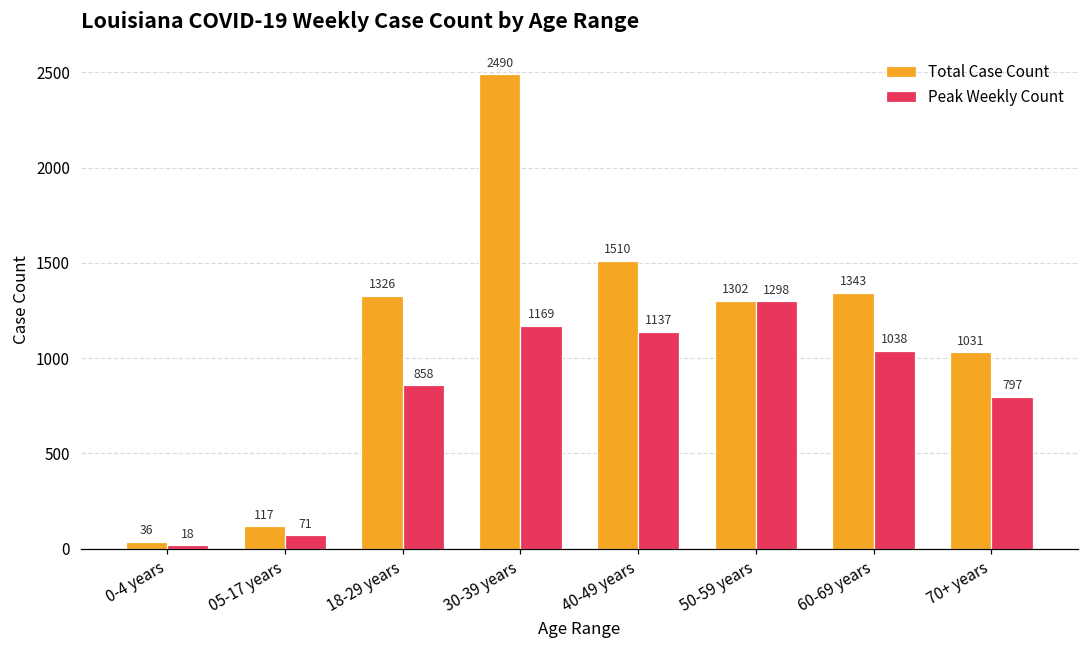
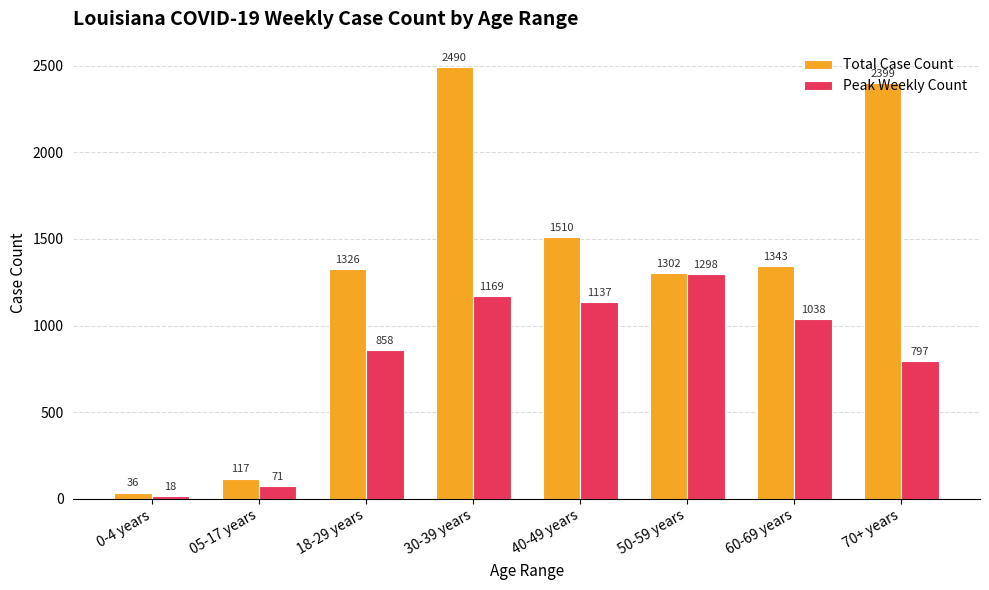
Total Case Count, 70+ years: 1031 -> 2399
